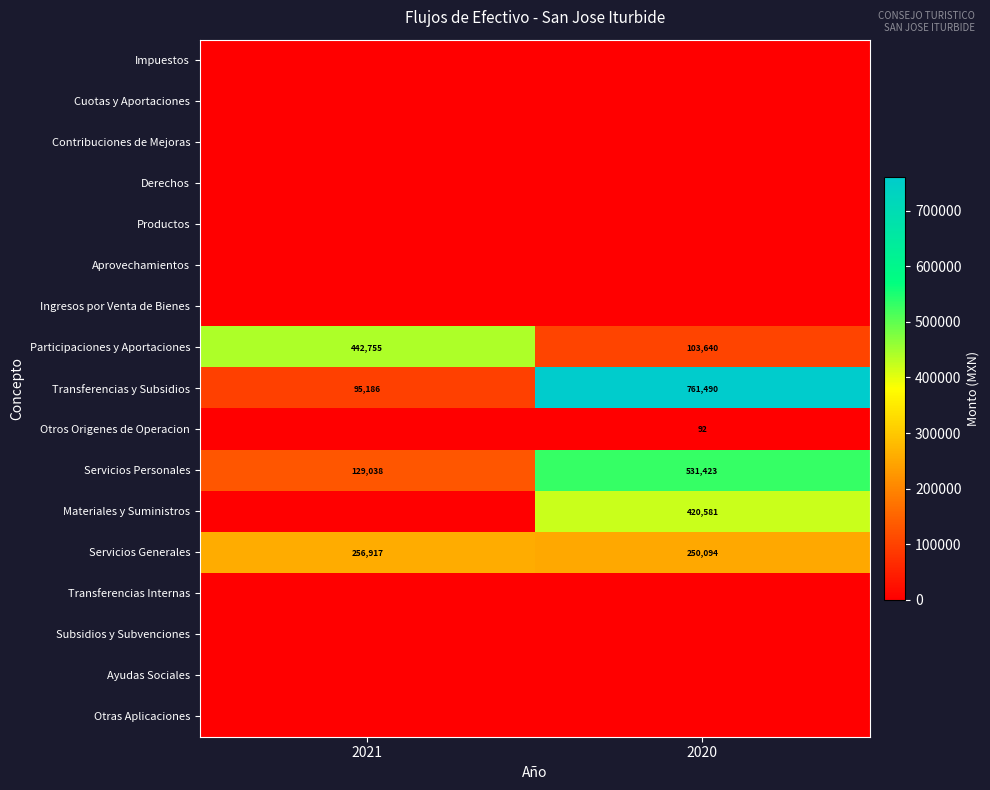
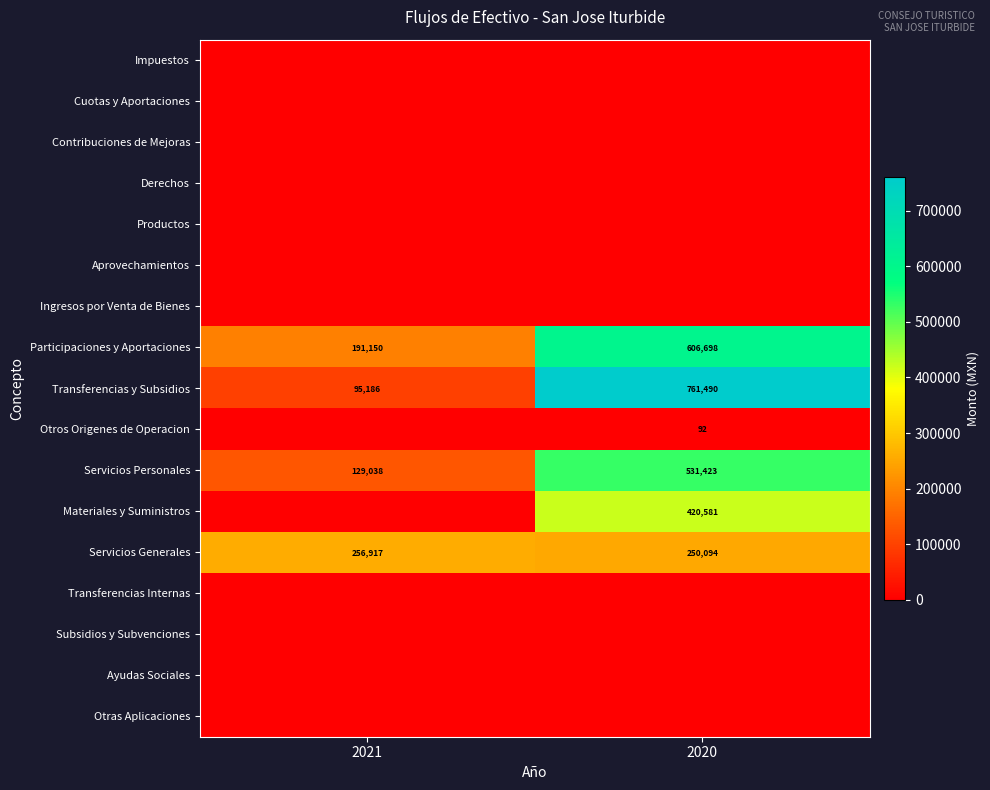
Participaciones y Aportaciones, 2021: 442,755 -> 191,150
Participaciones y Aportaciones, 2020: 103,640 -> 606,698
